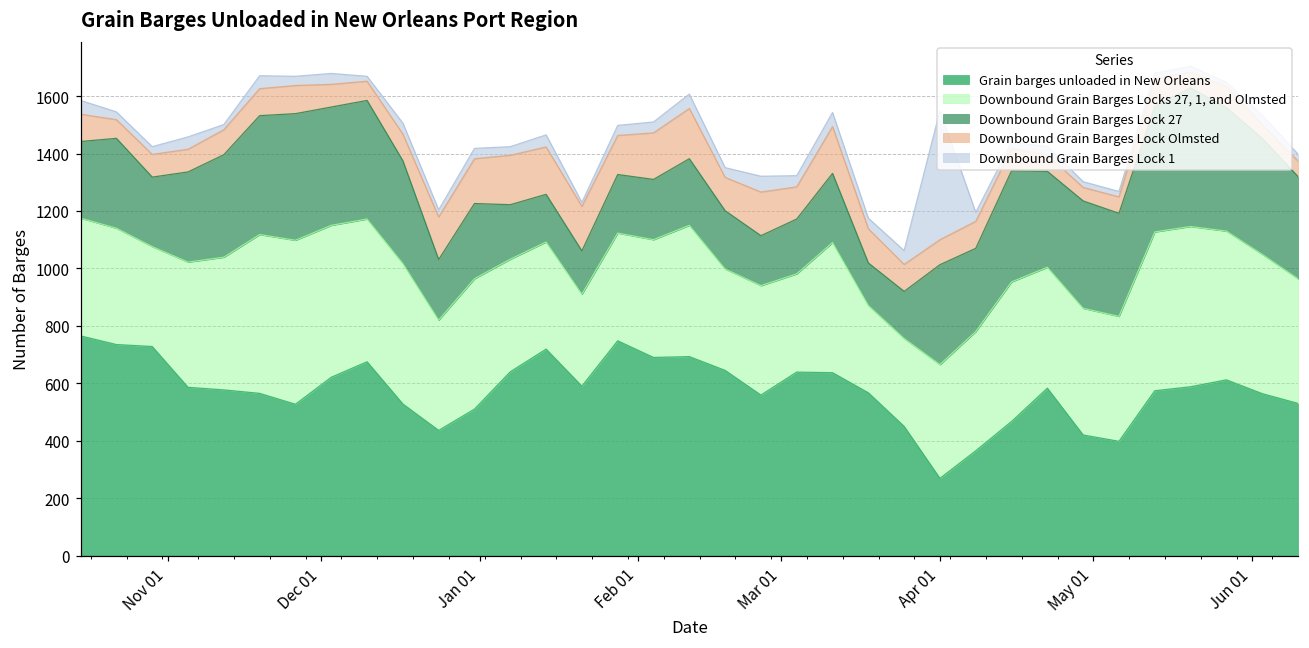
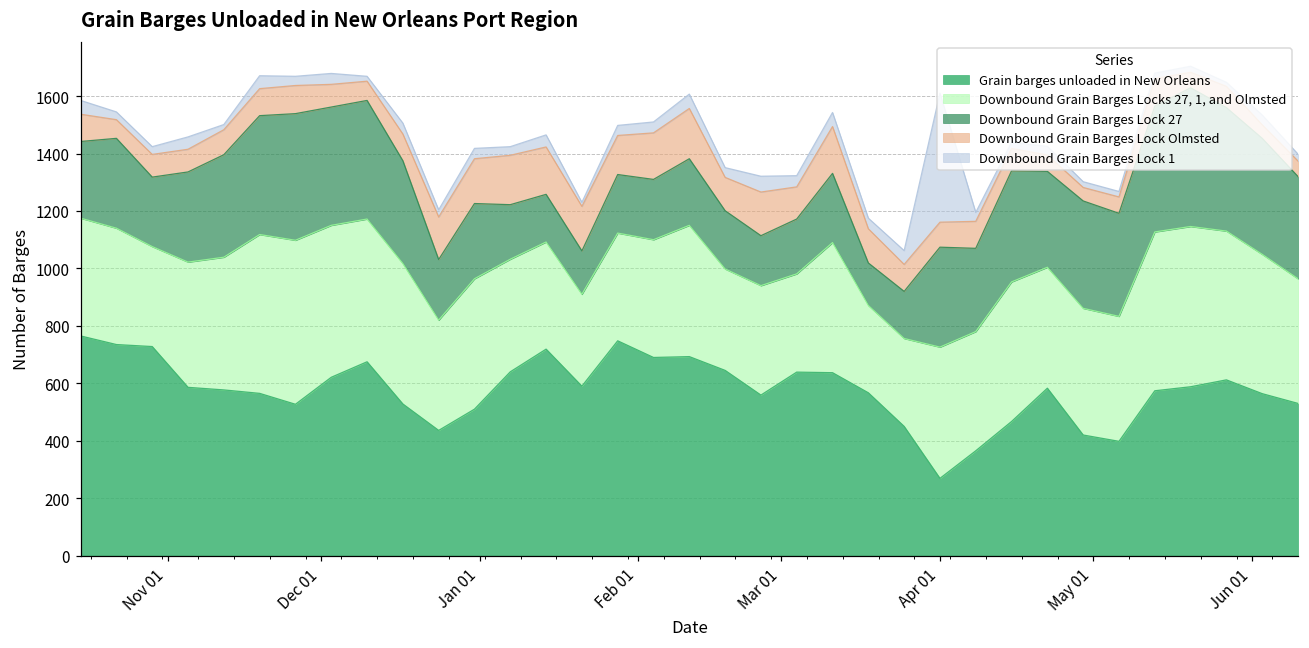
Downbound Grain Barges Locks 27, 1, and Olmsted, Apr 01: 400 -> 460
